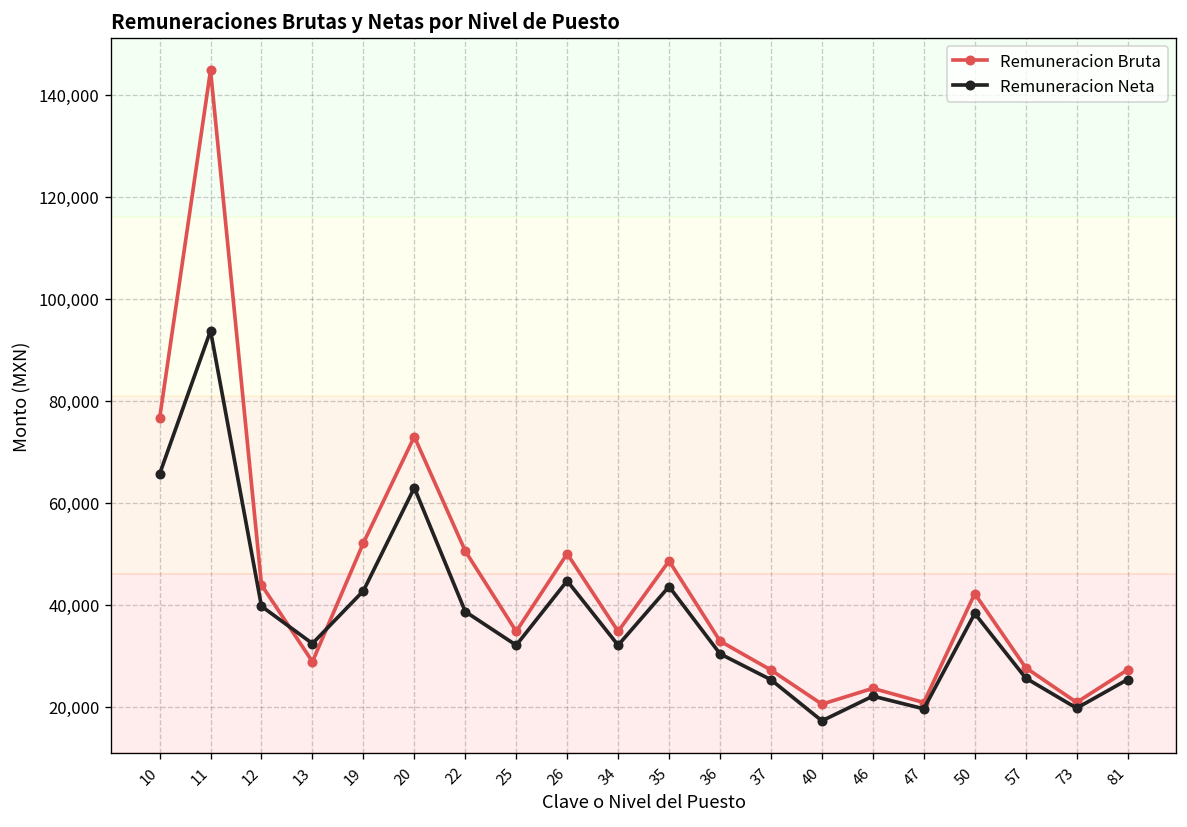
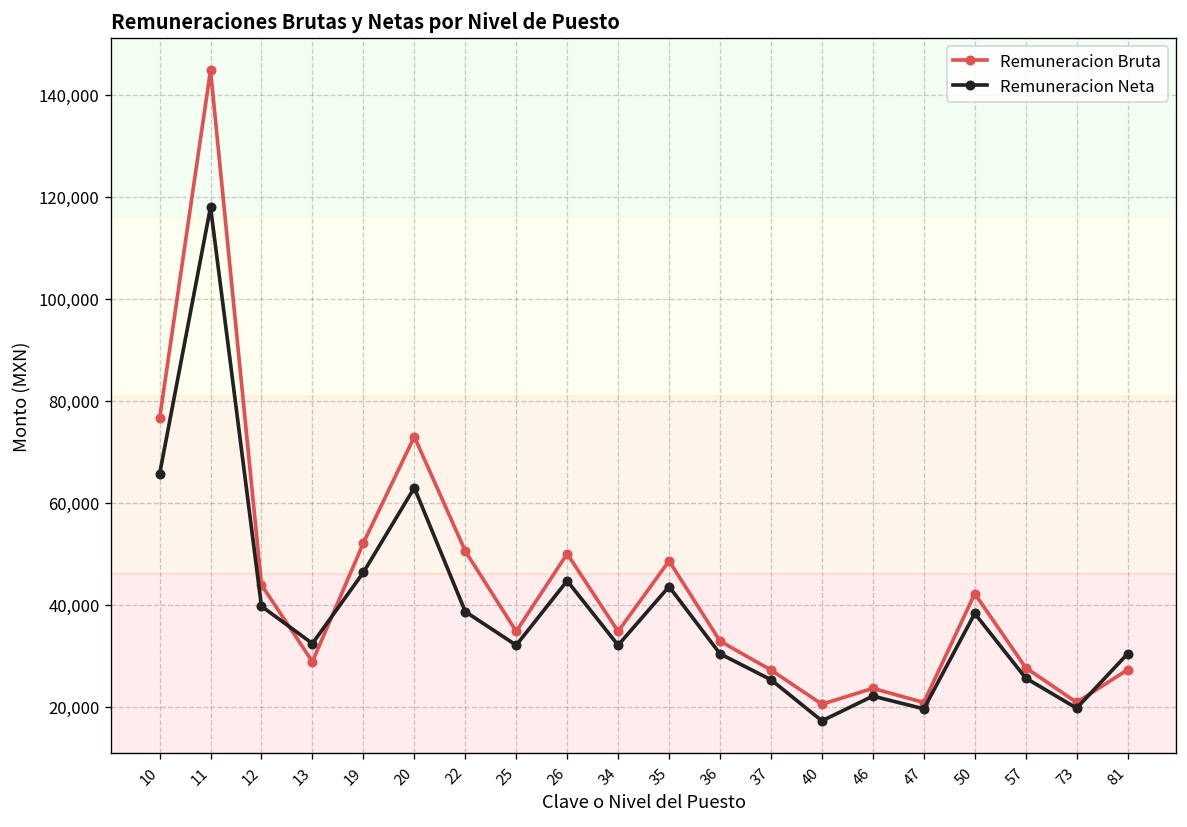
Remuneracion Neta, 11: 94,000 -> 118,000
Remuneracion Neta, 19: 43,000 -> 46,000
Remuneracion Neta, 81: 25,000 -> 30,000
